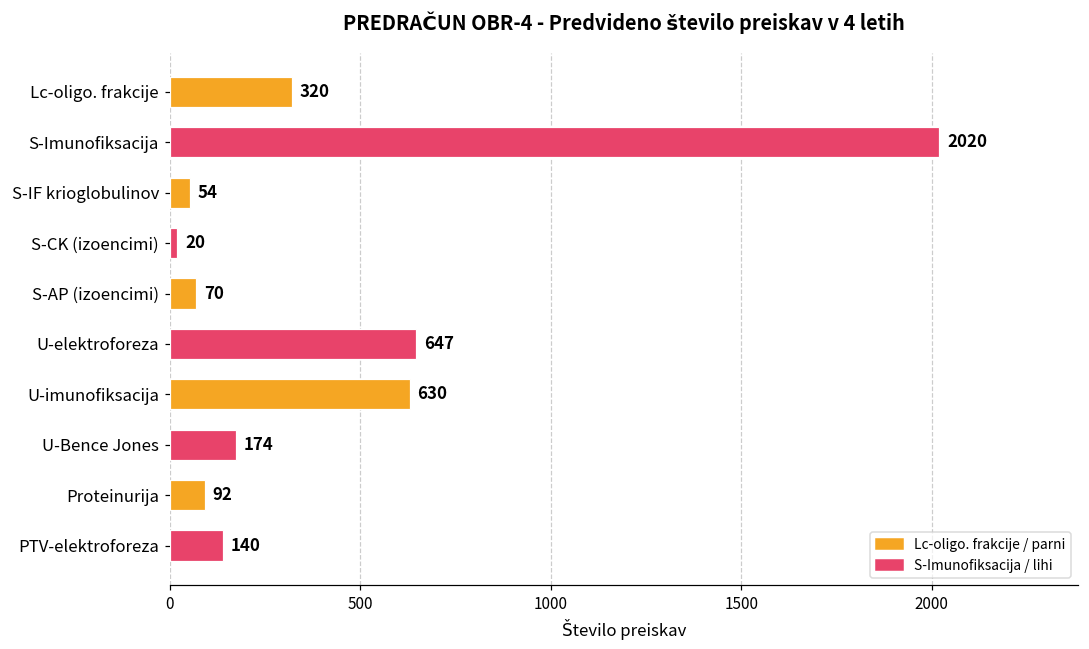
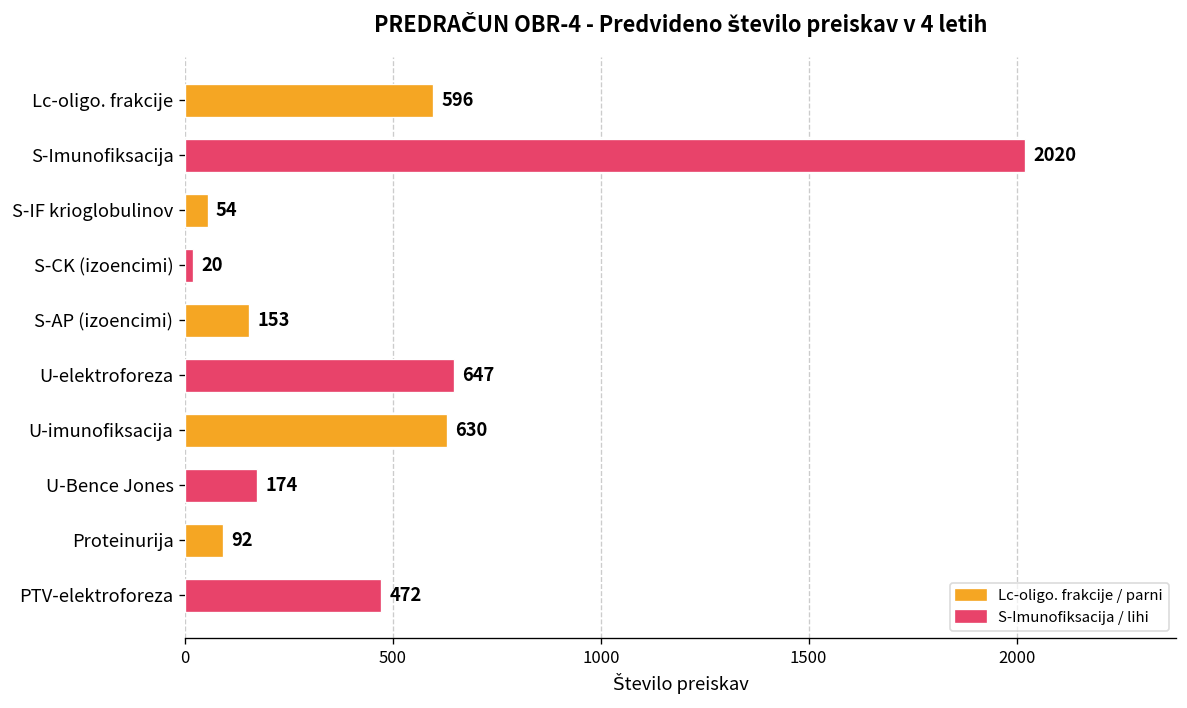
Lc-oligo. frakcije: 320 -> 596
S-AP (izoencimi): 70 -> 153
PTV-elektroforeza: 140 -> 472
